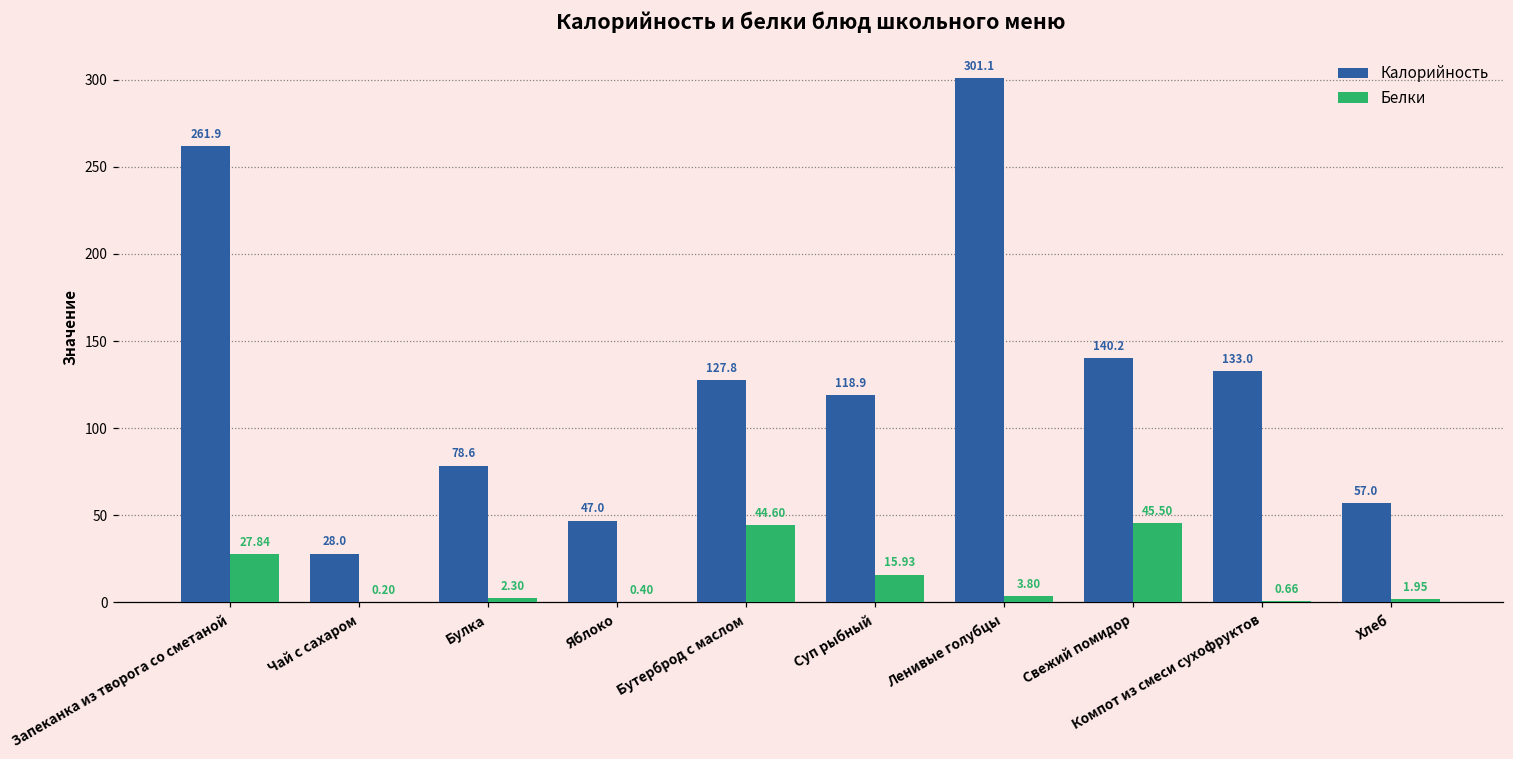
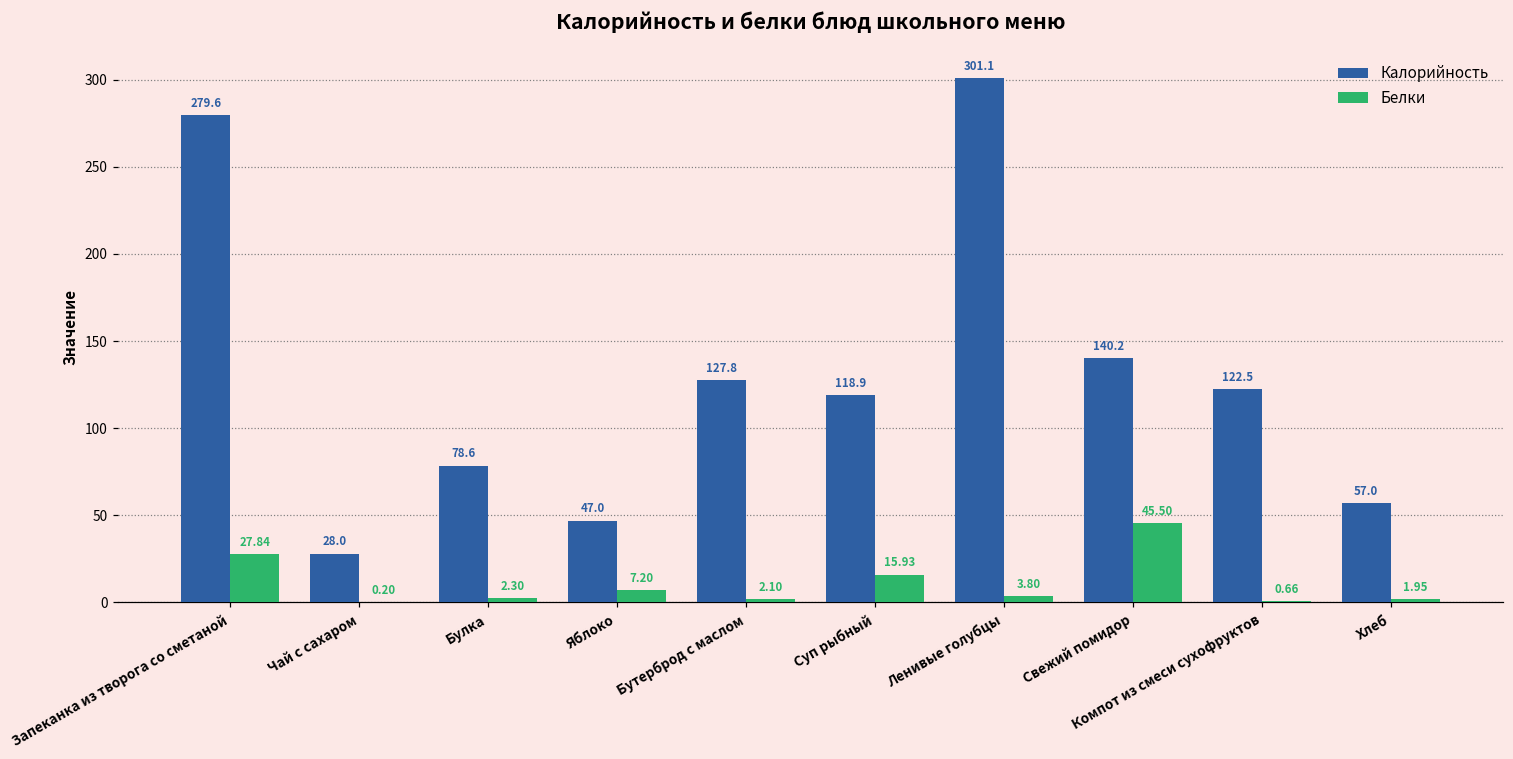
Калорийность, Запеканка из творога со сметаной: 261.9 -> 279.6
Белки, Яблоко: 0.40 -> 7.20
Белки, Бутерброд с маслом: 44.60 -> 2.10
Калорийность, Компот из смеси сухофруктов: 133.0 -> 122.5
